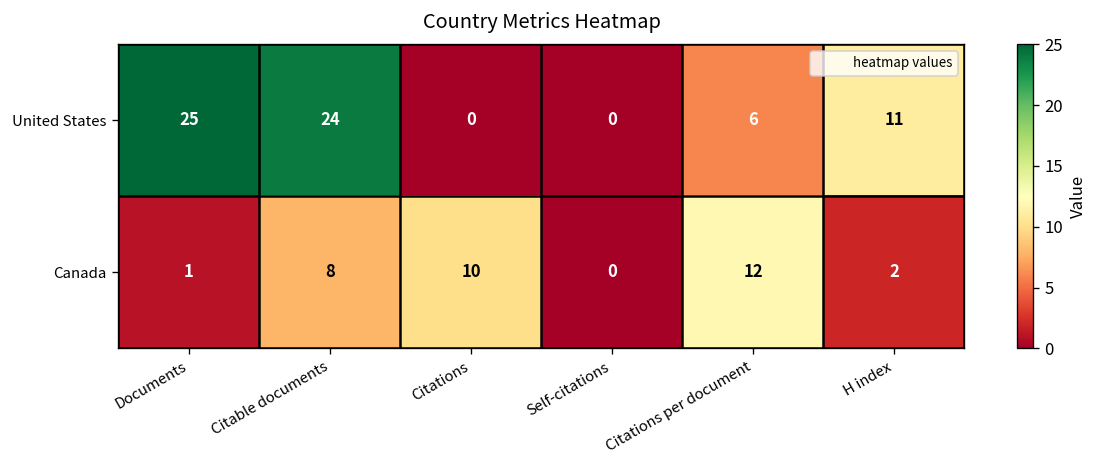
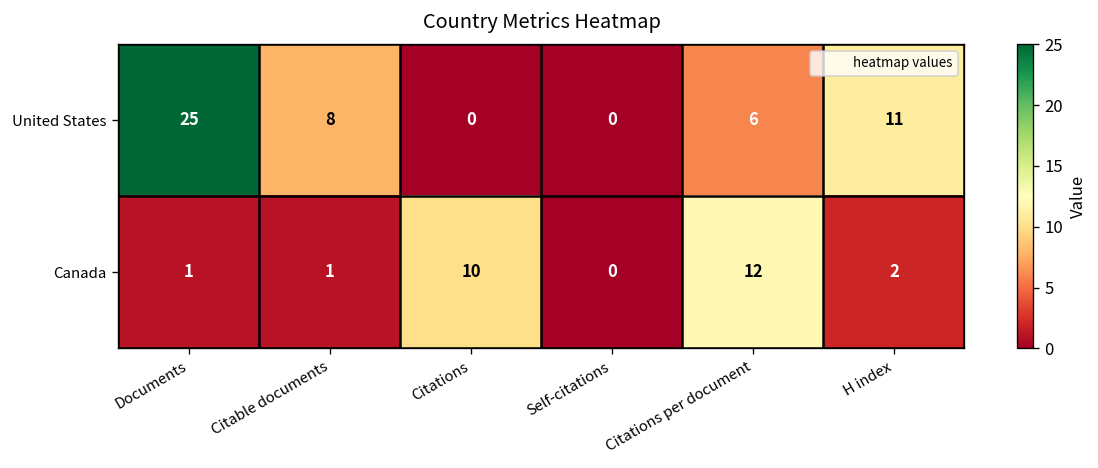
United States, Citable documents: 24 -> 8
Canada, Citable documents: 8 -> 1
